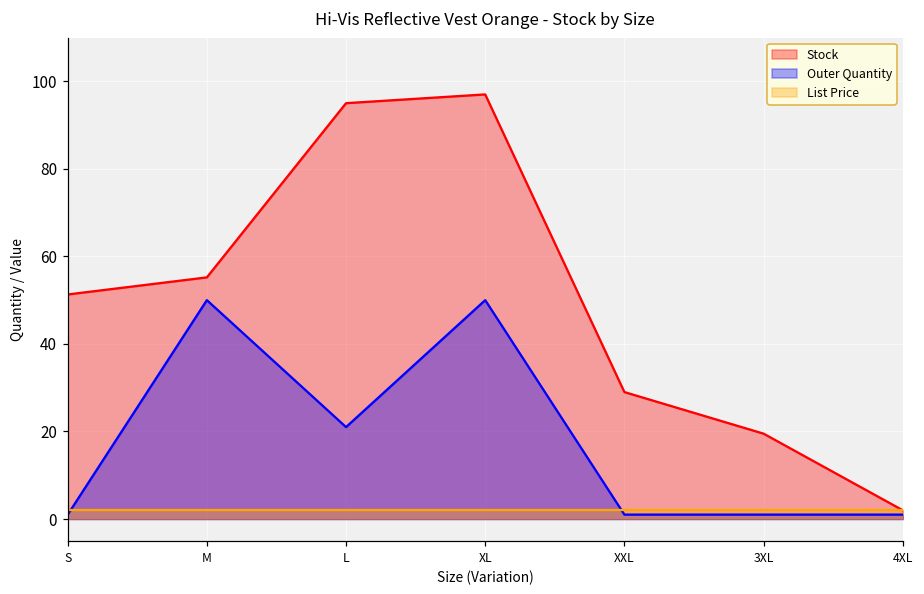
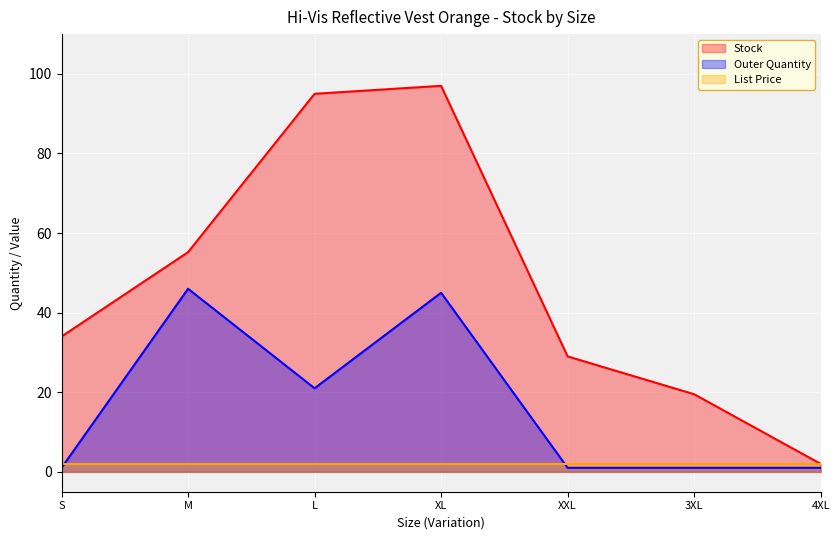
Stock, S: 51 -> 34
Outer Quantity, M: 50 -> 46
Outer Quantity, XL: 50 -> 45
